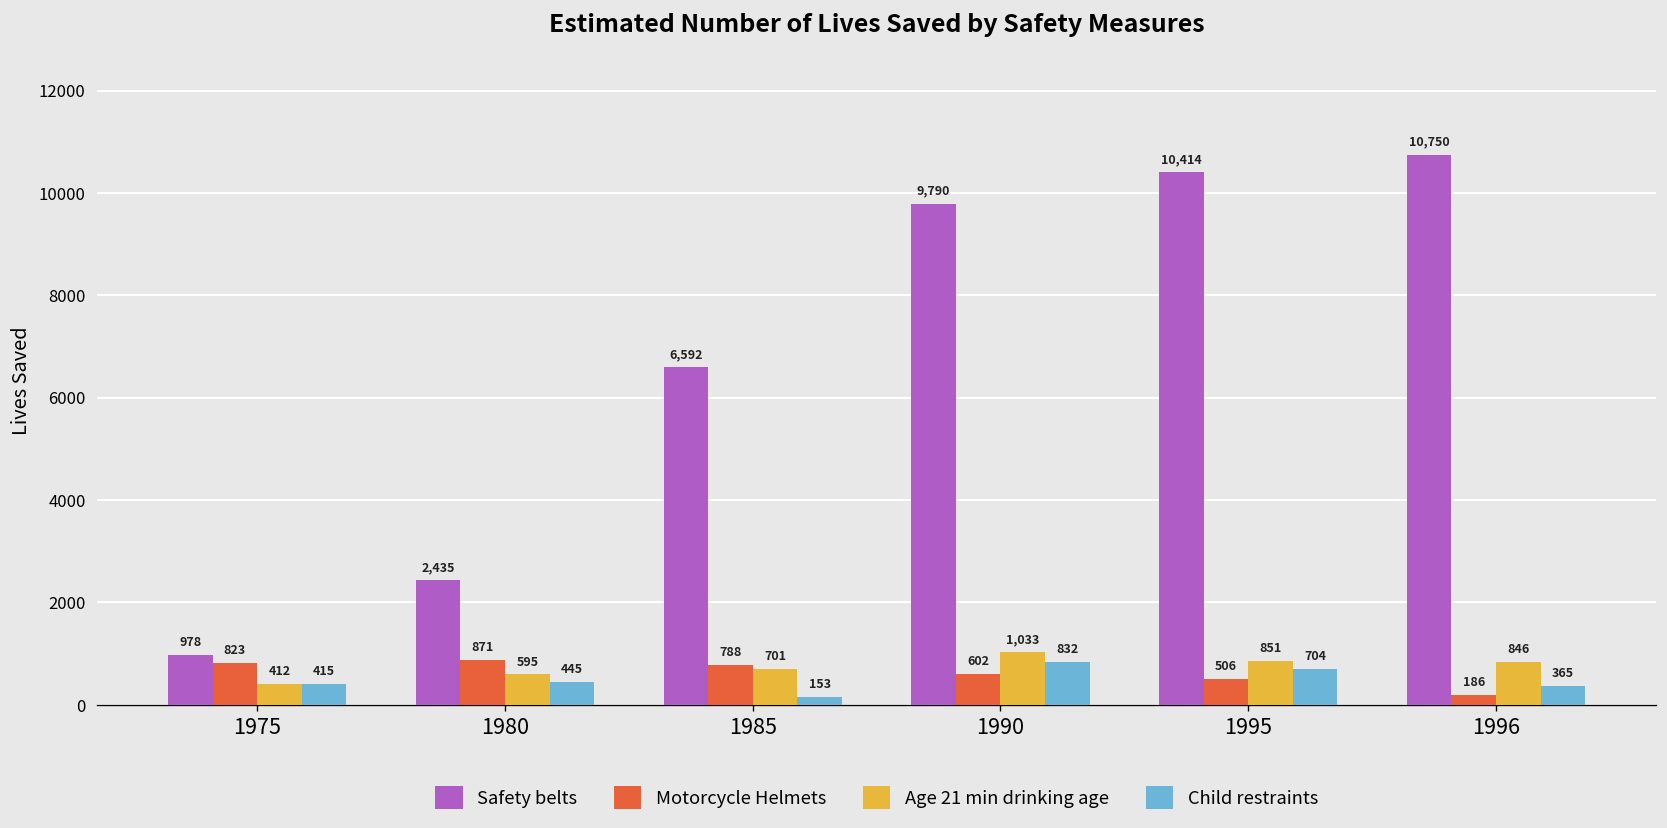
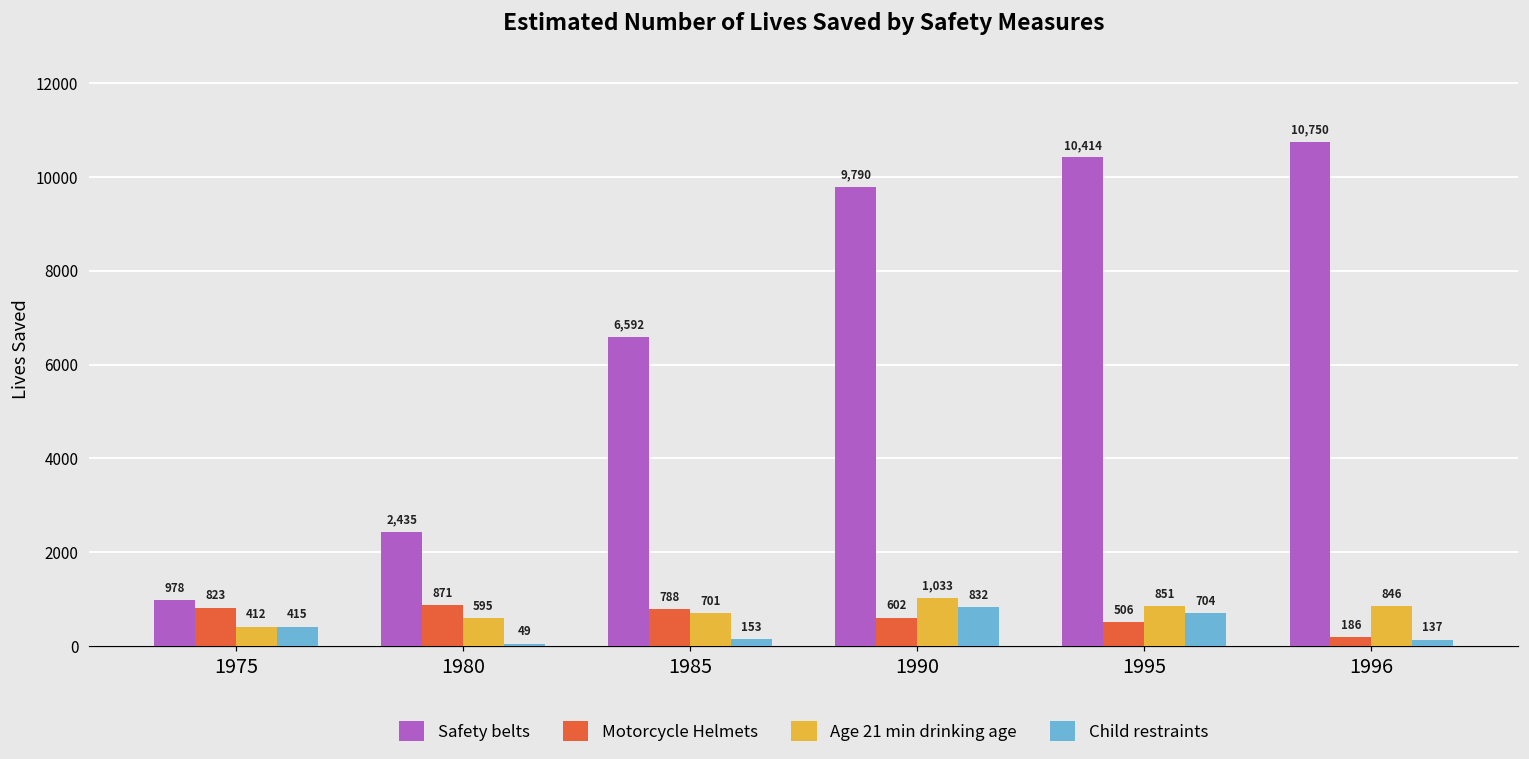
Child restraints, 1980: 445 -> 49
Child restraints, 1996: 365 -> 137
